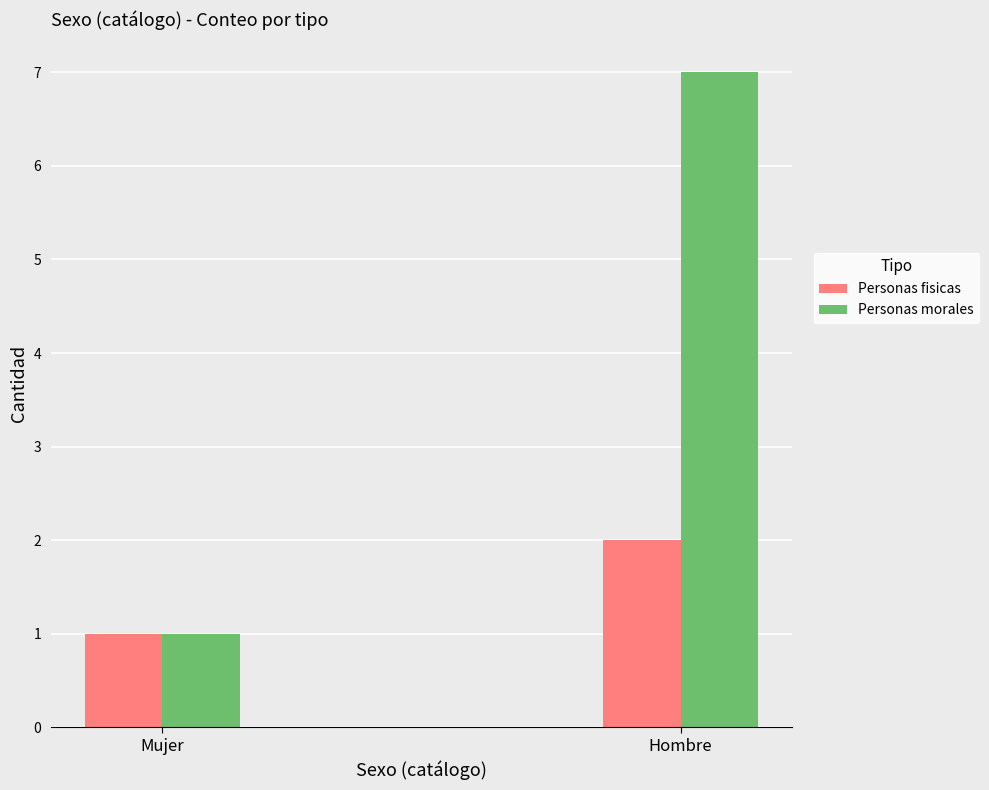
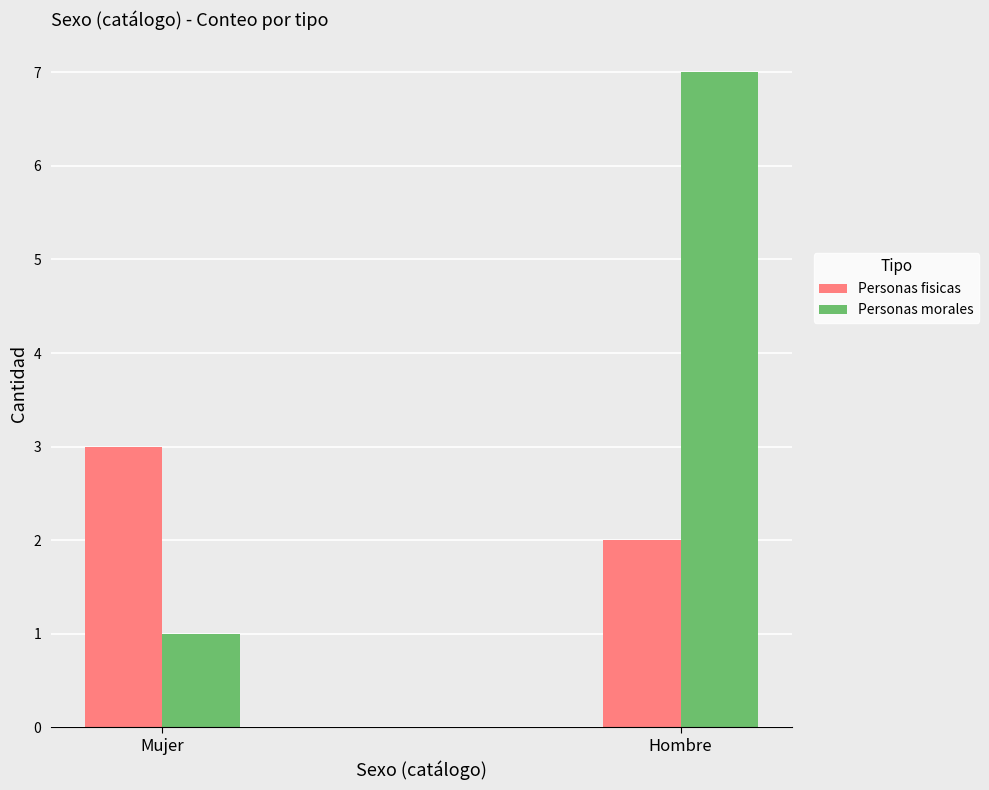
Personas fisicas, Mujer: 1 -> 3
